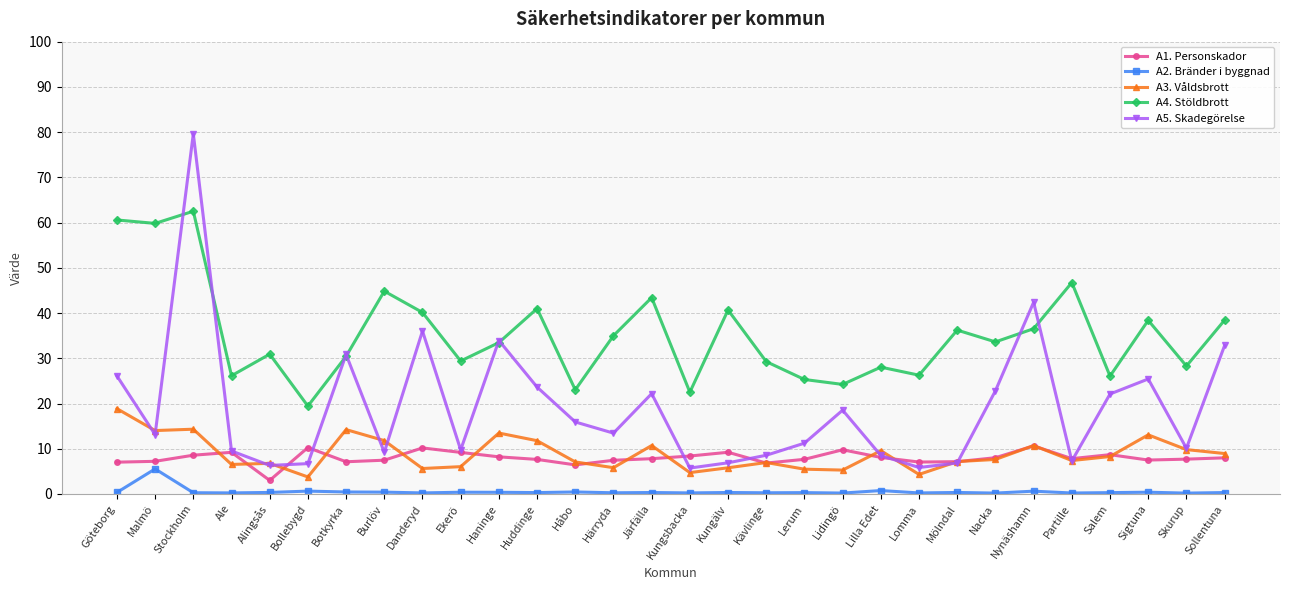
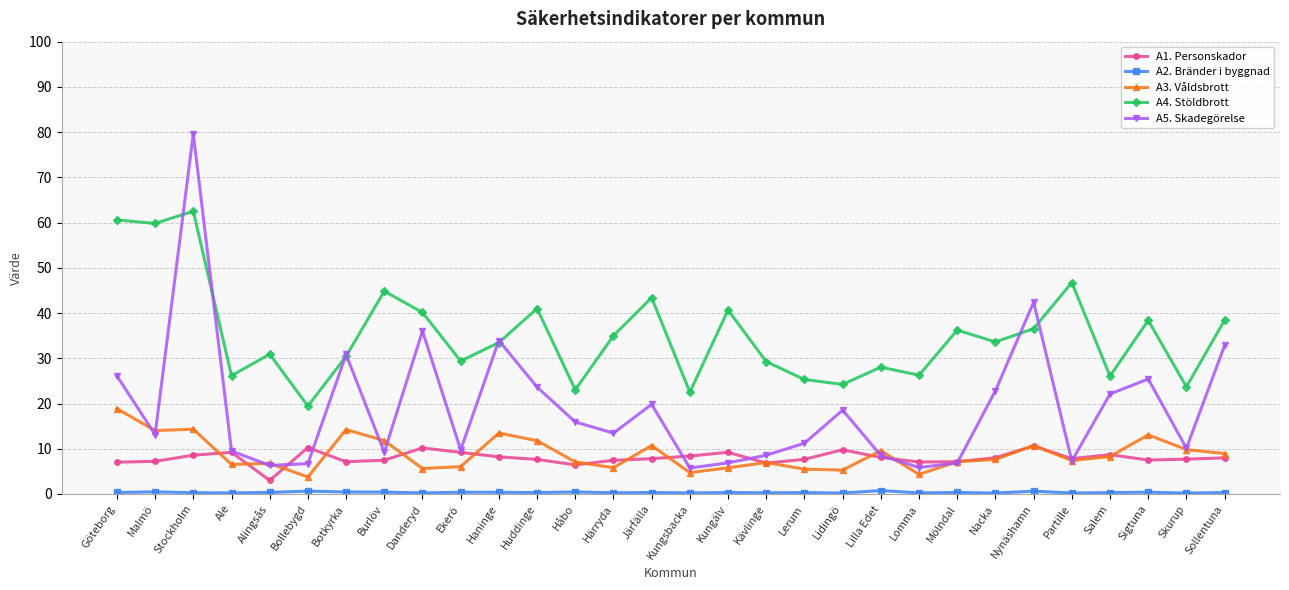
A2. Bränder i byggnad, Malmö: 6 -> 0
A5. Skadegörelse, Järfälla: 22 -> 20
A4. Stöldbrott, Skurup: 28 -> 24
